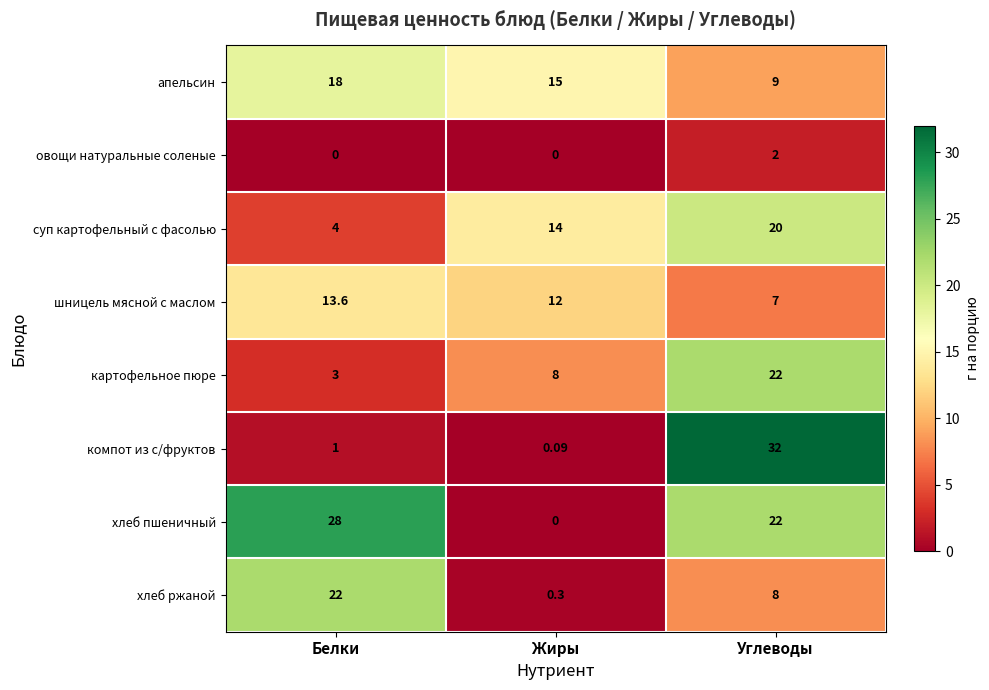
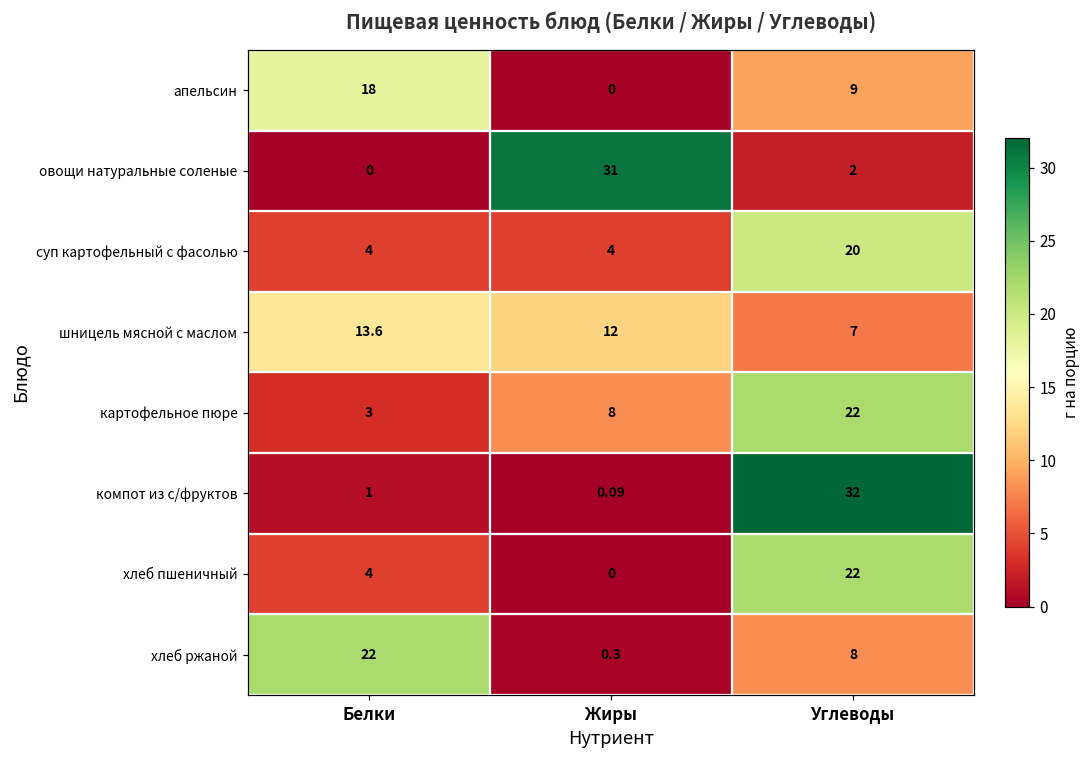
апельсин, Жиры: 15 -> 0
овощи натуральные соленые, Жиры: 0 -> 31
суп картофельный с фасолью, Жиры: 14 -> 4
хлеб пшеничный, Белки: 28 -> 4
